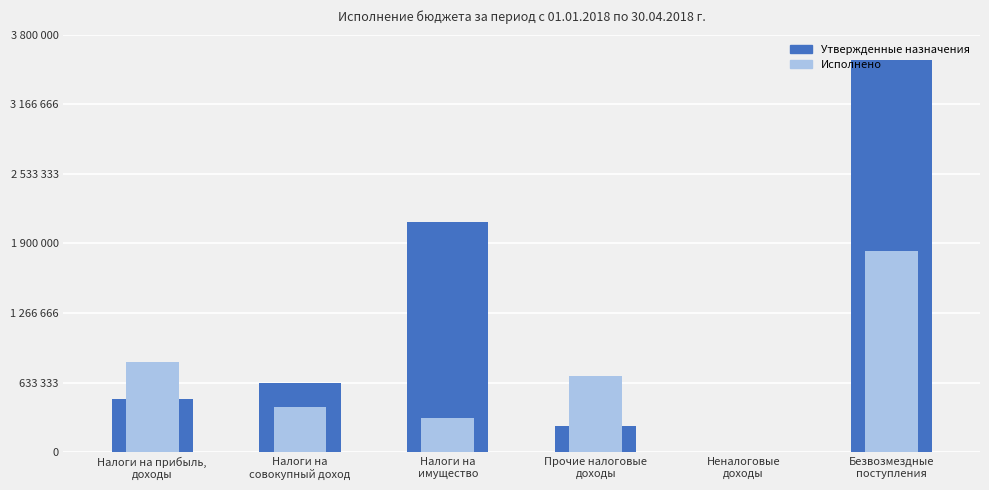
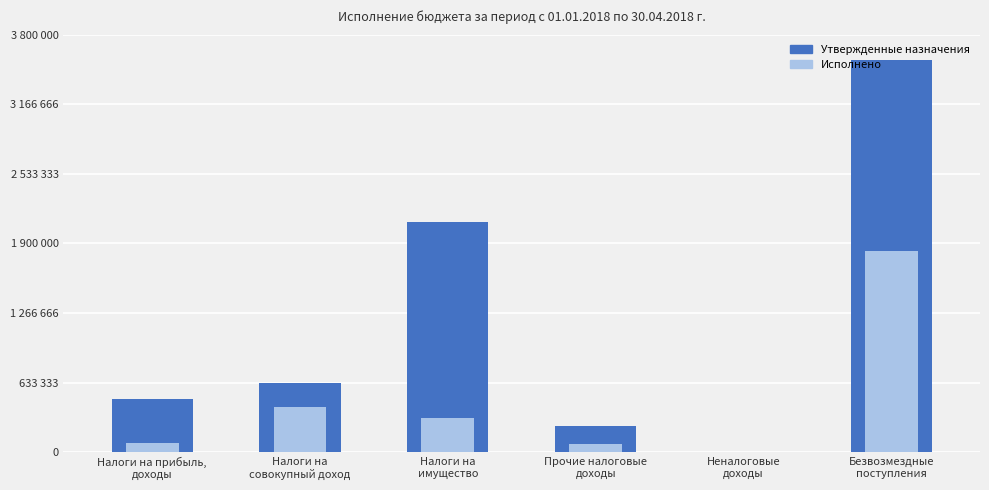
Исполнено, Налоги на прибыль, доходы: 820000 -> 90000
Исполнено, Прочие налоговые доходы: 700000 -> 70000
